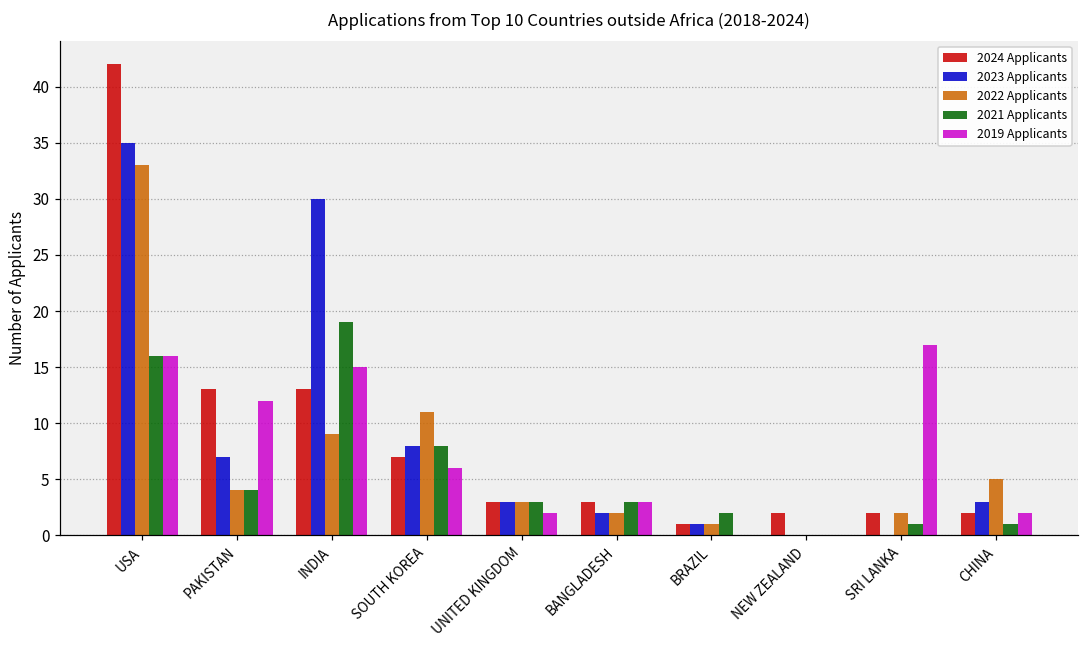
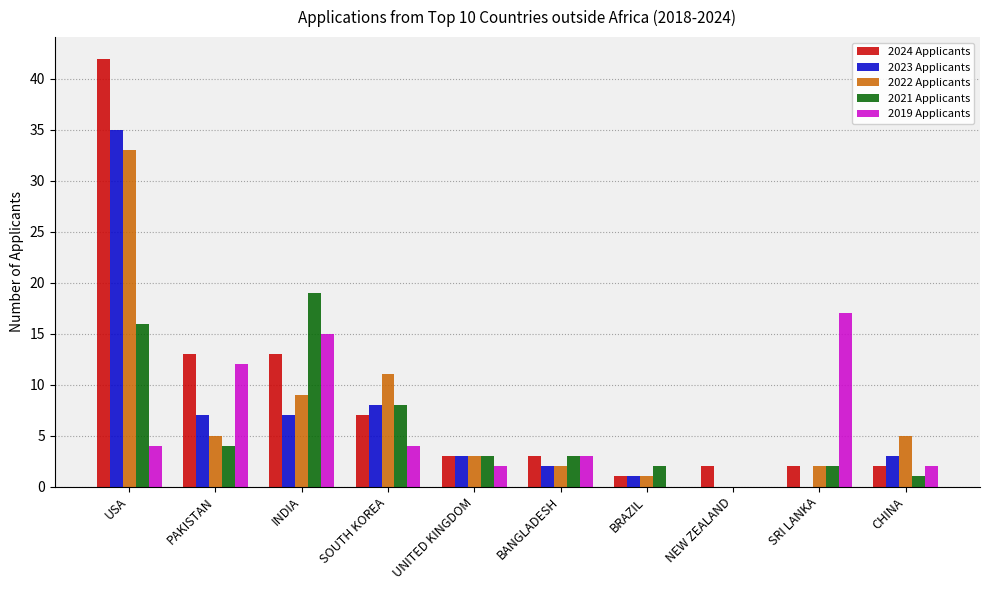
2019 Applicants, USA: 16 -> 4
2022 Applicants, PAKISTAN: 4 -> 5
2023 Applicants, INDIA: 30 -> 7
2019 Applicants, SOUTH KOREA: 6 -> 4
2021 Applicants, SRI LANKA: 1 -> 2
